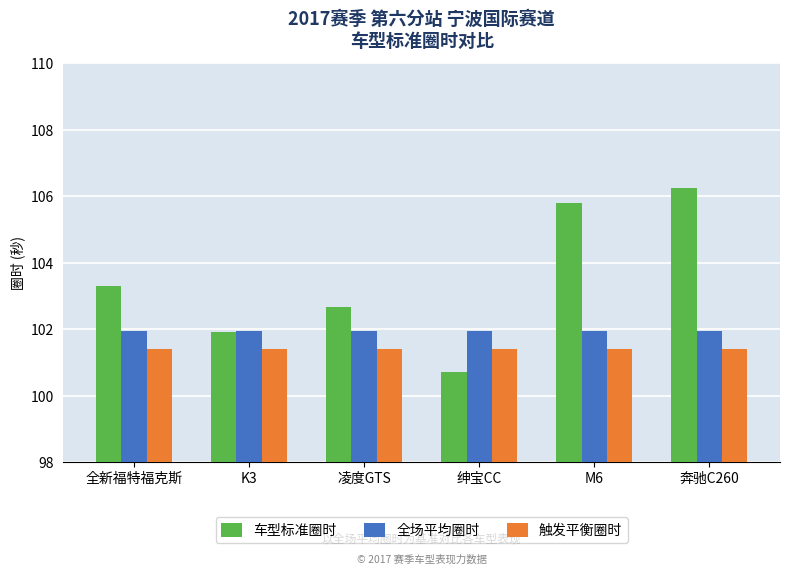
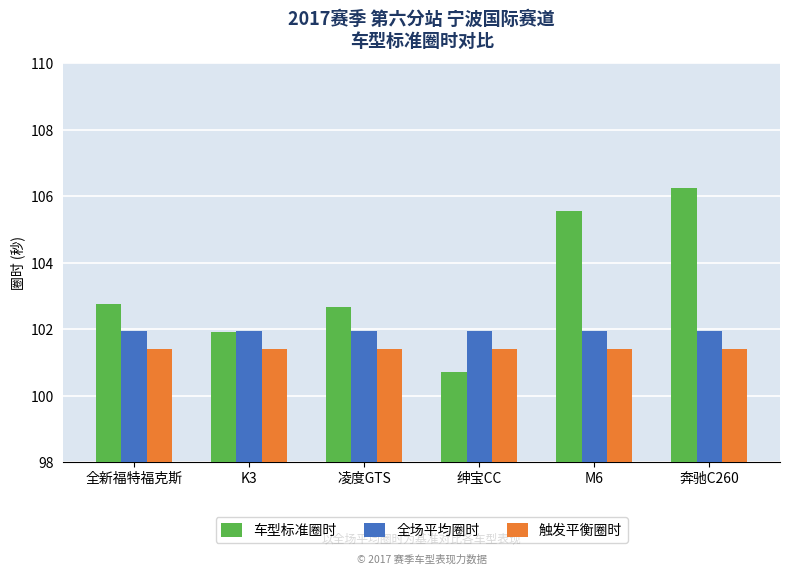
车型标准圈时, 全新福特福克斯: 103.3 -> 102.8
车型标准圈时, M6: 105.8 -> 105.5
